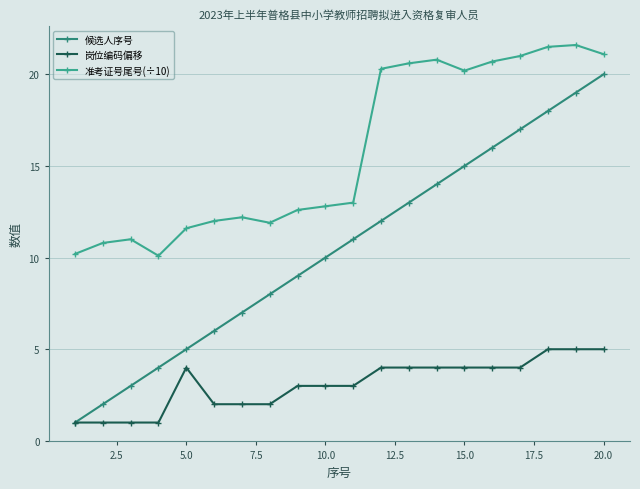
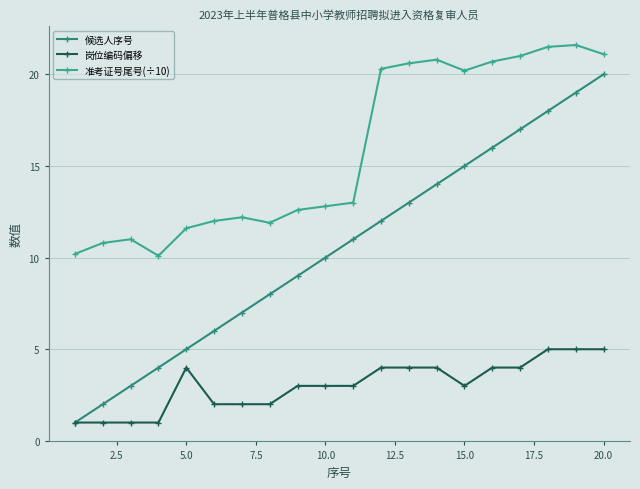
岗位编码偏移, 15.0: 4.0 -> 3.0
